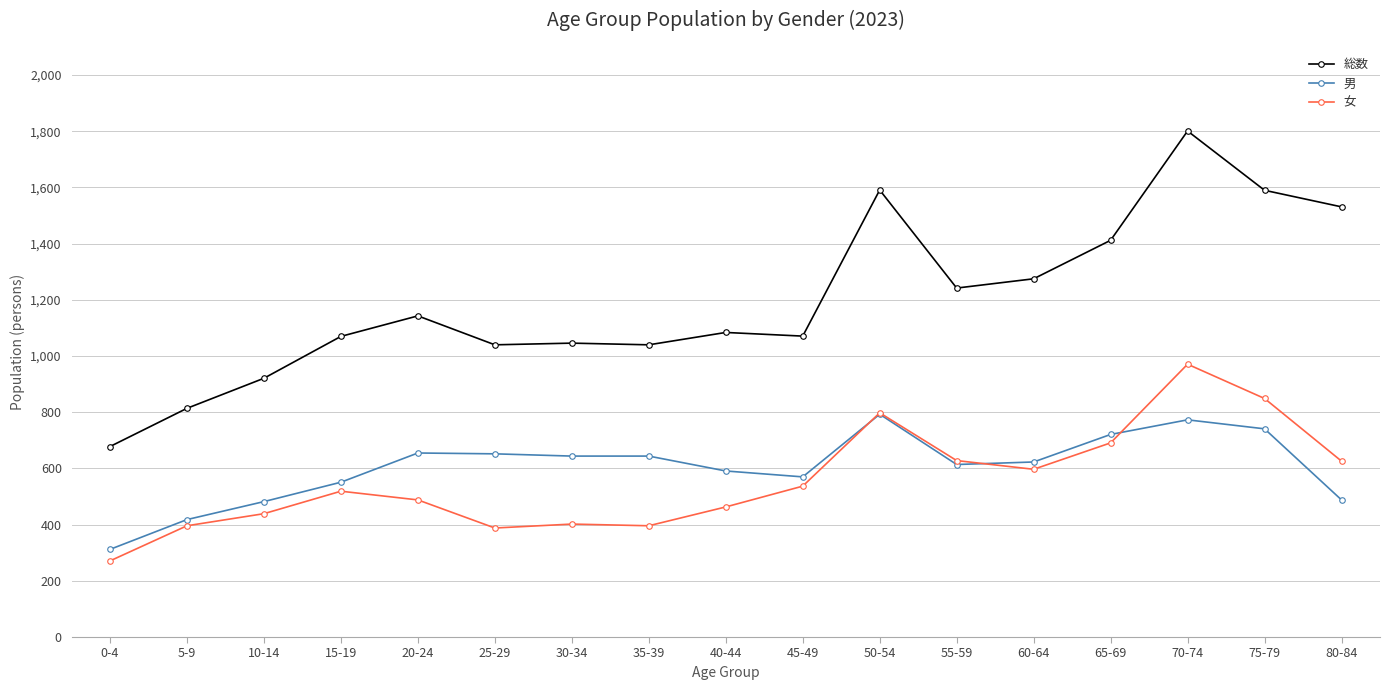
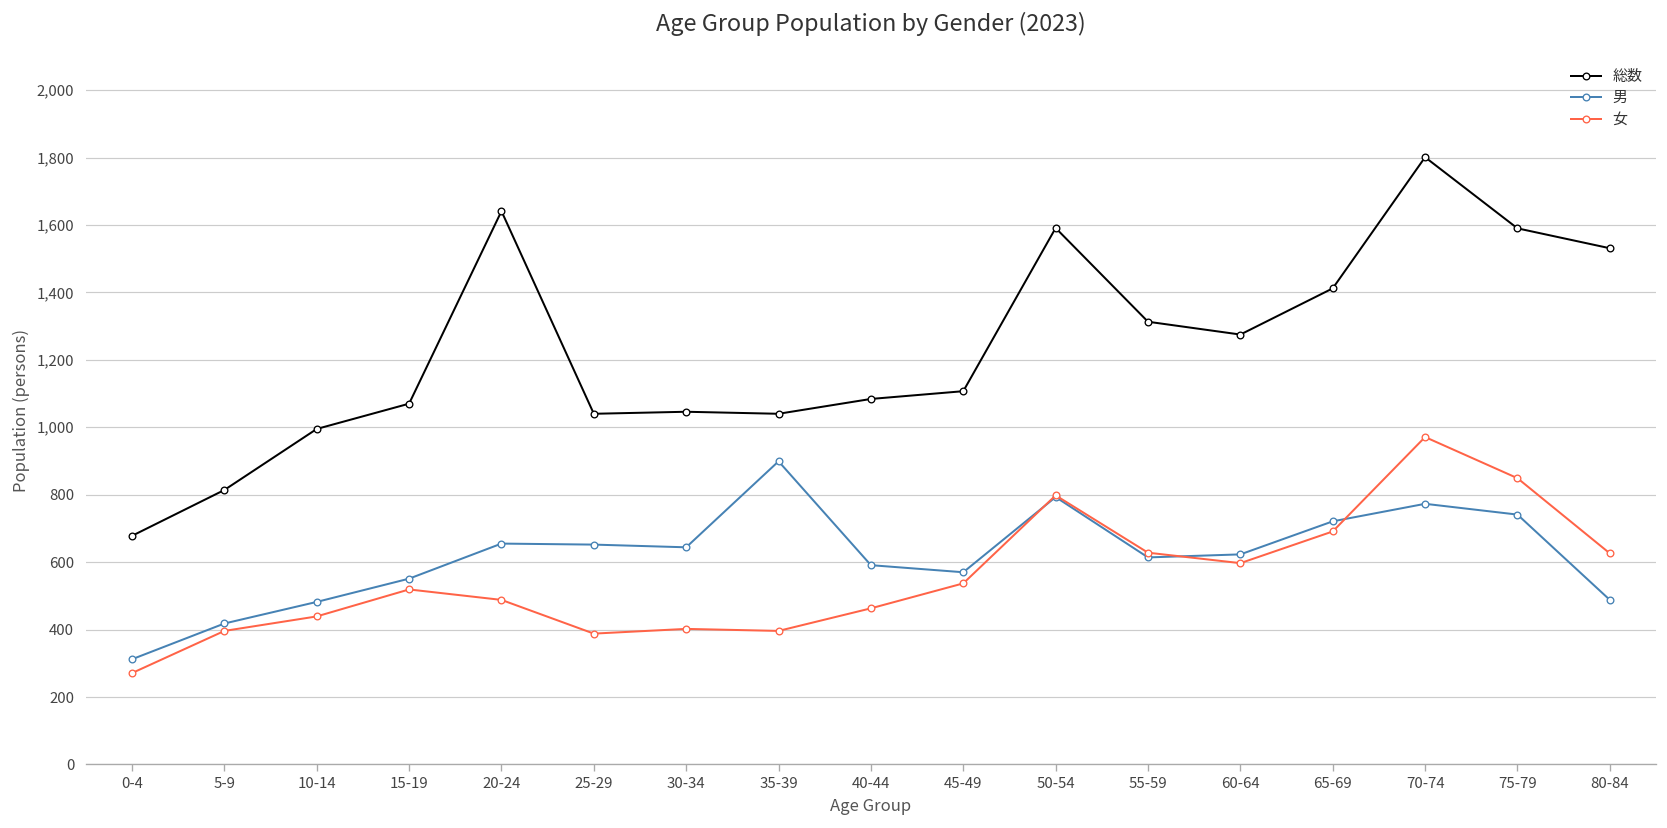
総数, 10-14: 920 -> 1,000
総数, 20-24: 1,140 -> 1,640
男, 35-39: 640 -> 900
総数, 45-49: 1,070 -> 1,110
総数, 55-59: 1,240 -> 1,310
